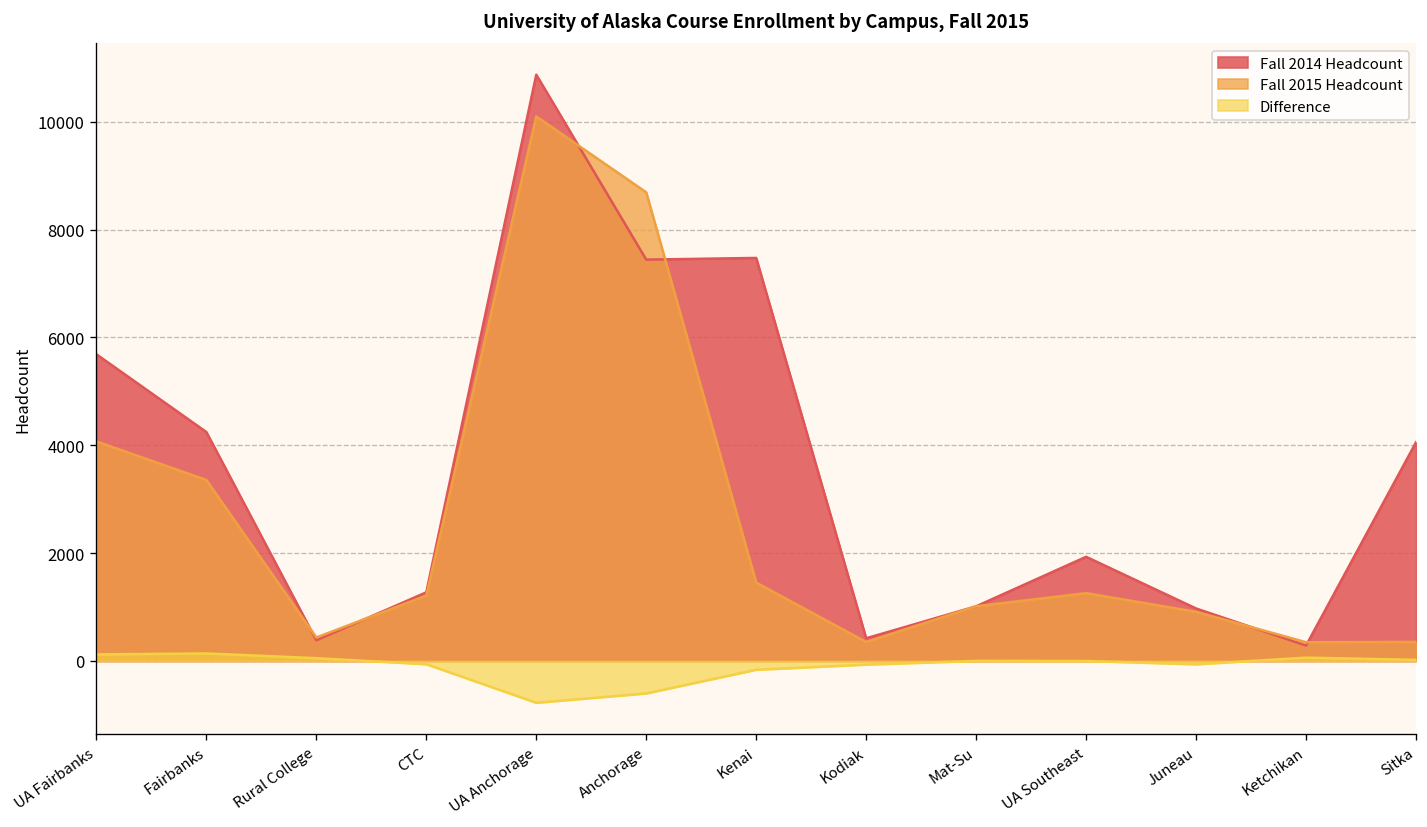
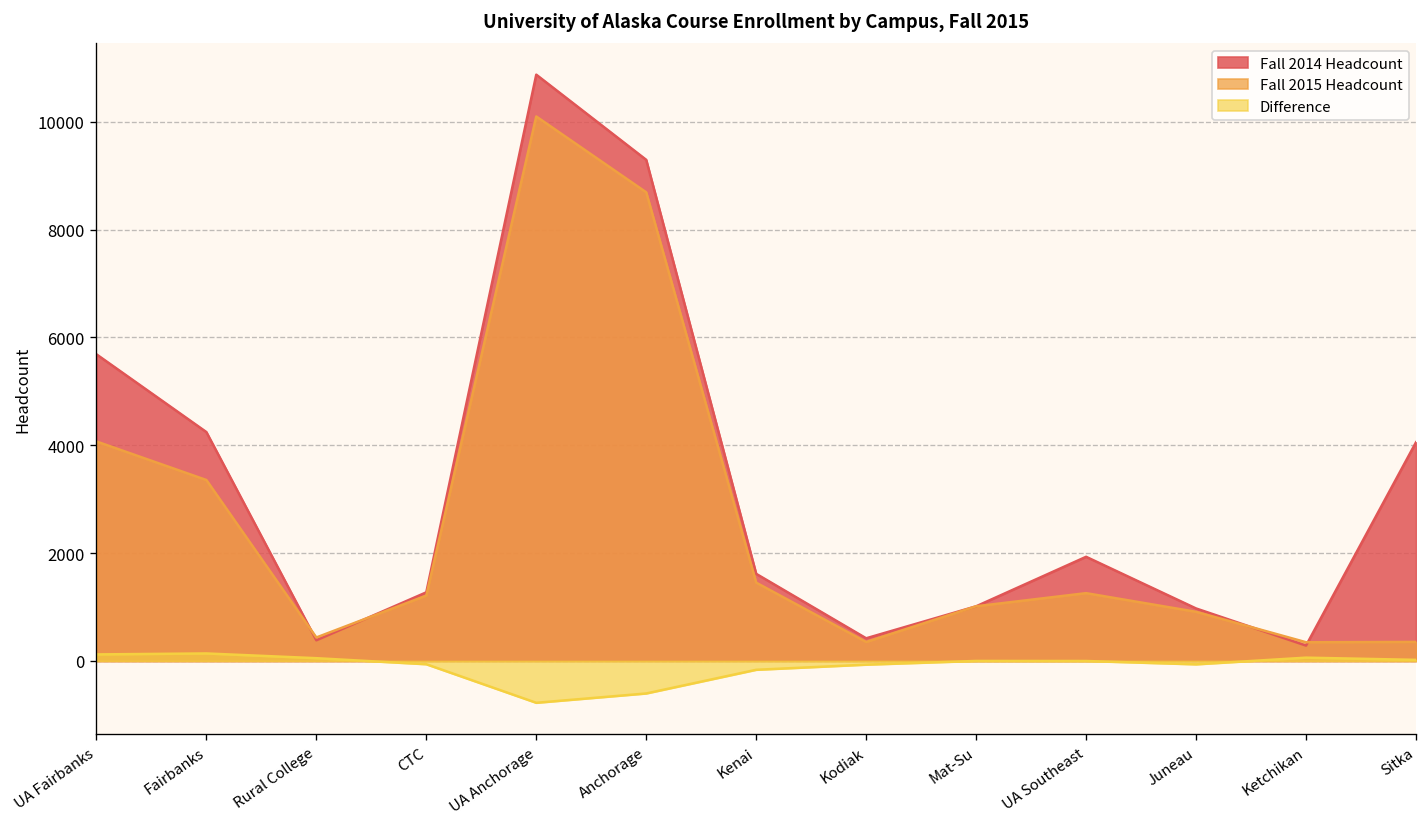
Fall 2014 Headcount, Anchorage: 7400 -> 9300
Fall 2014 Headcount, Kenai: 7500 -> 1600
